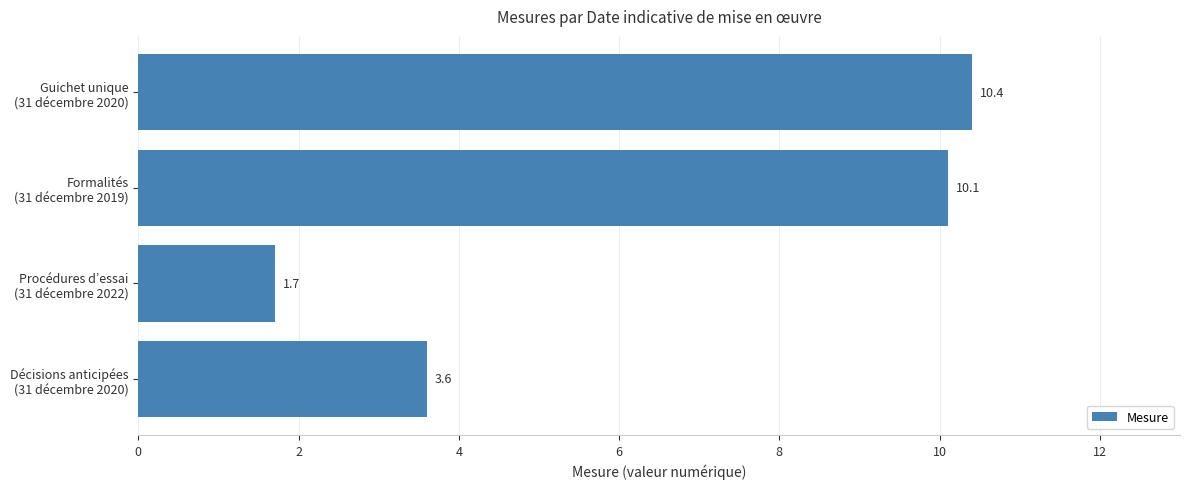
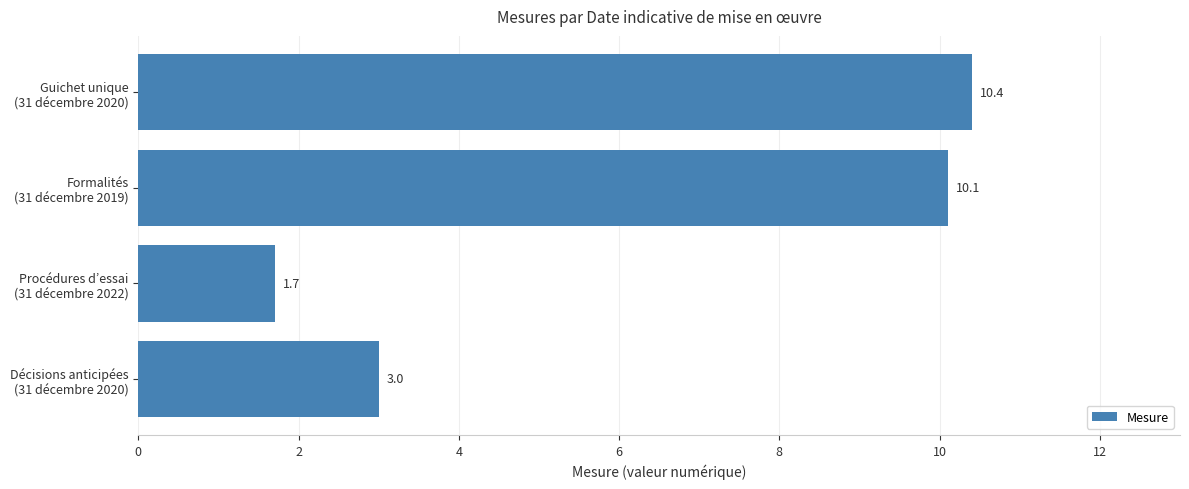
Décisions anticipées (31 décembre 2020): 3.6 -> 3.0
